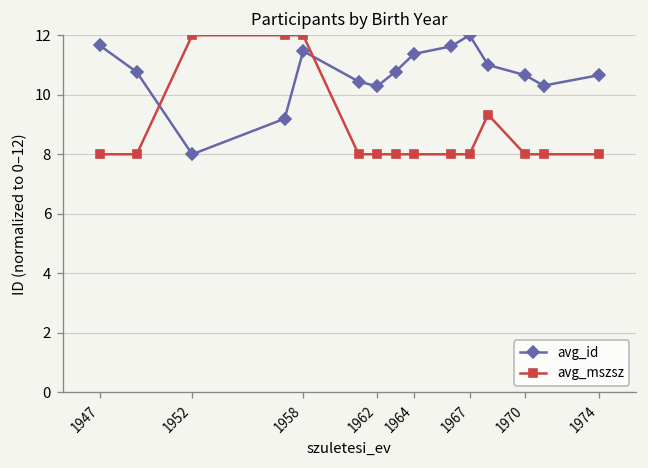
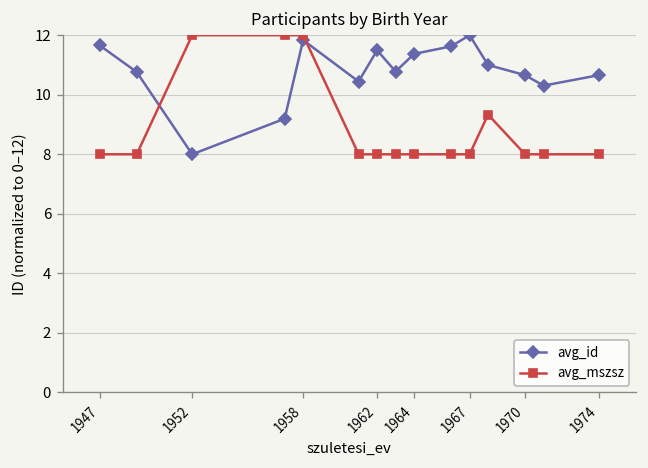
avg_id, 1958: 11.5 -> 11.8
avg_id, 1962: 10.3 -> 11.5
